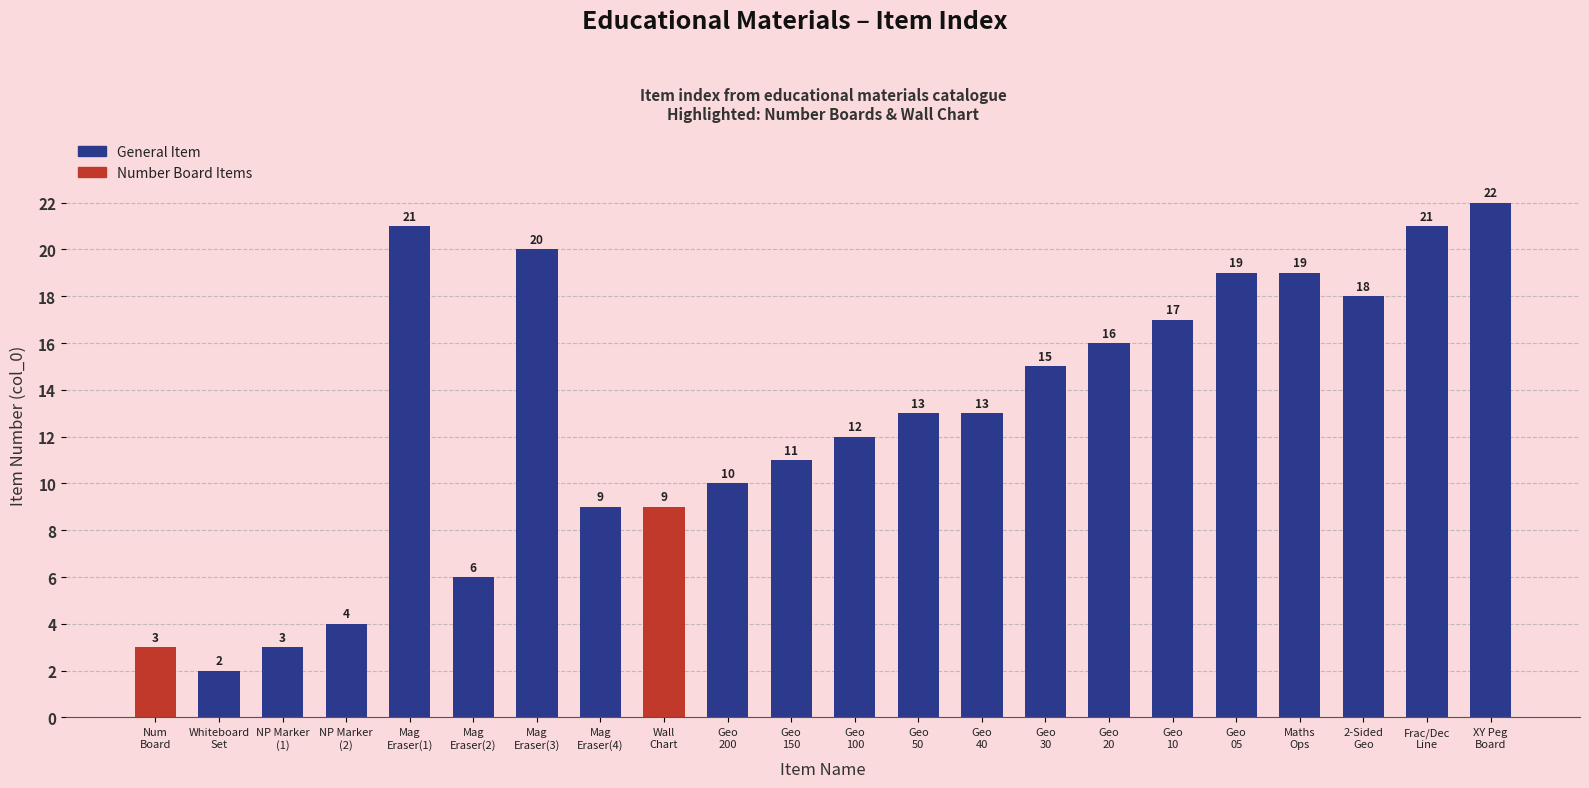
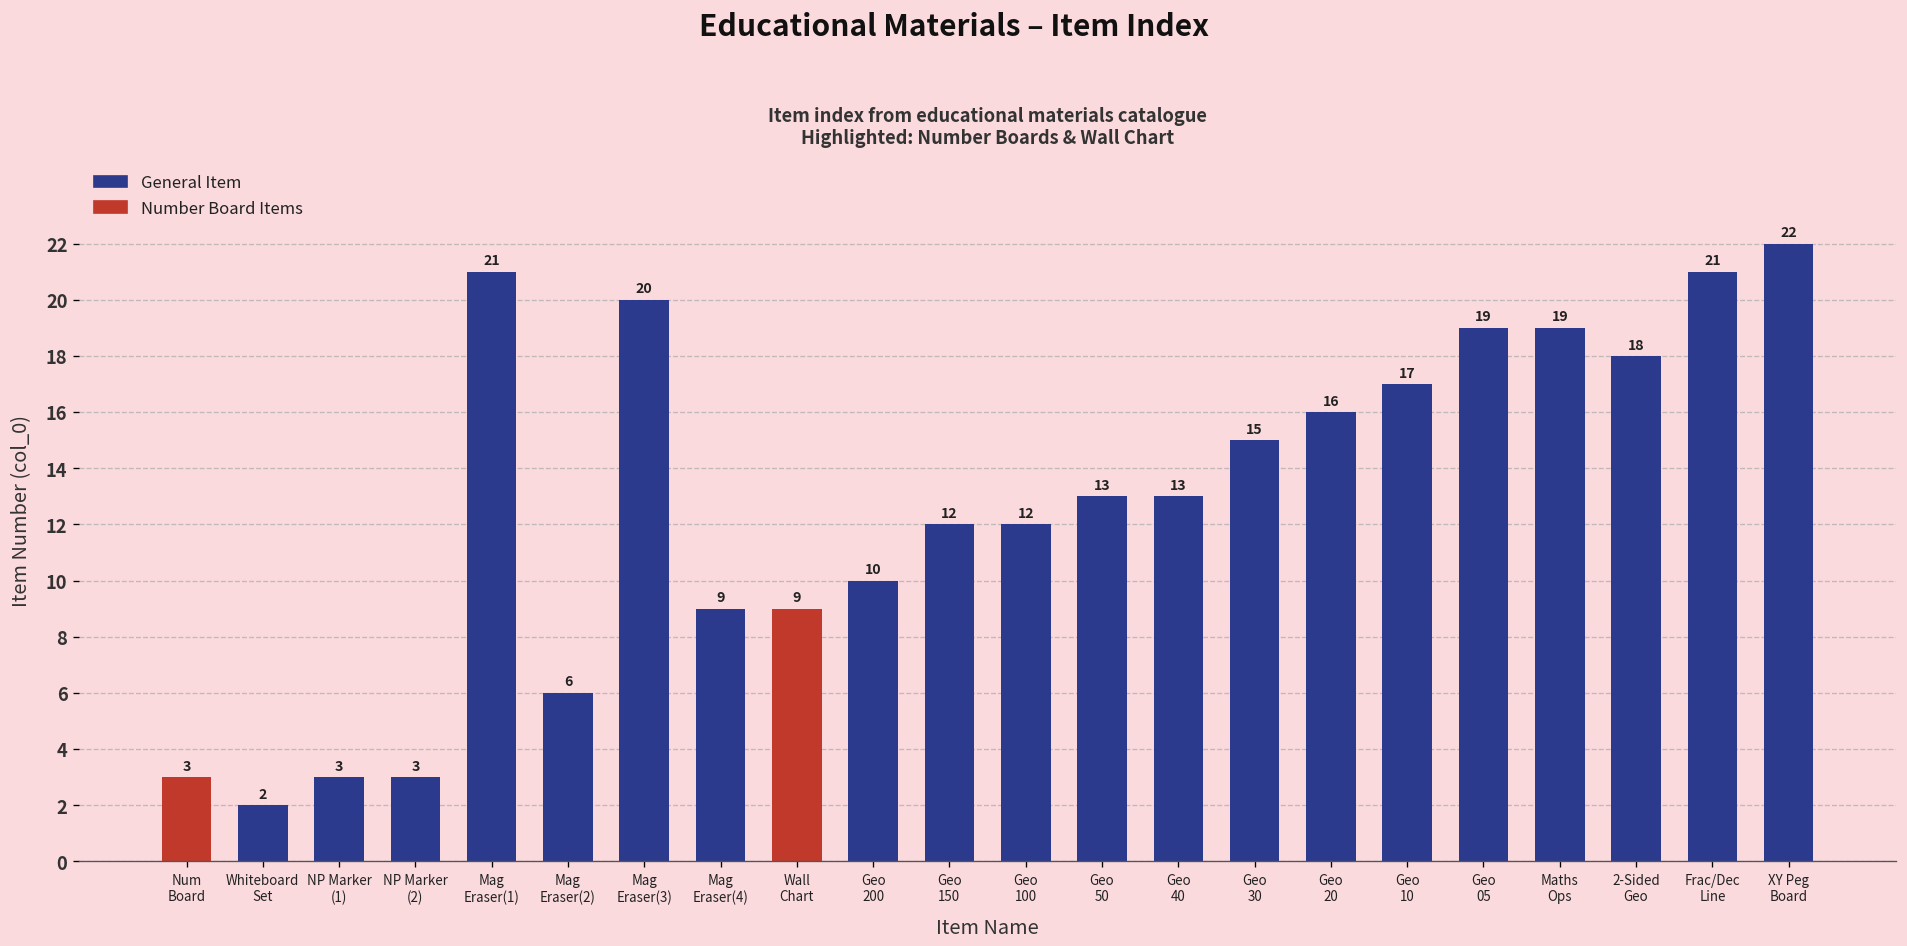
NP Marker (2): 4 -> 3
Geo 150: 11 -> 12
